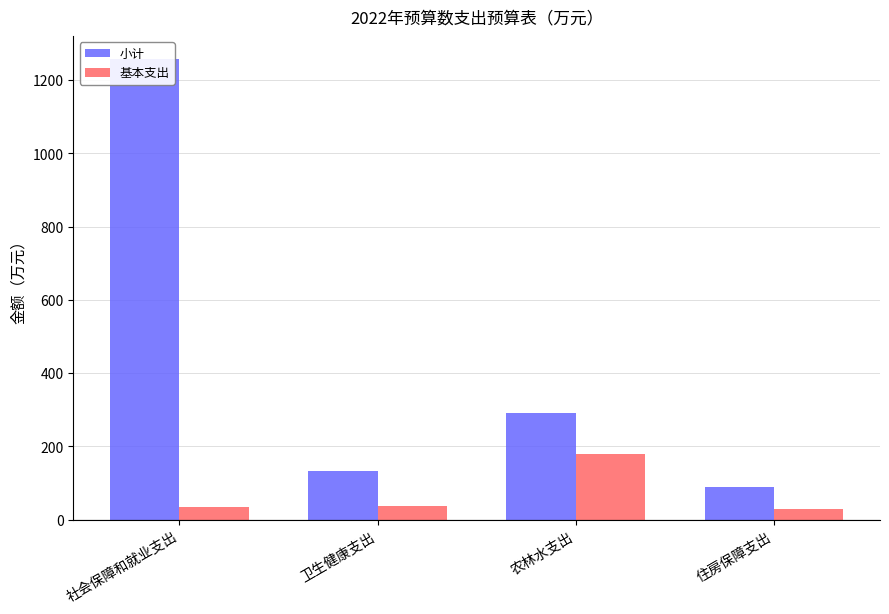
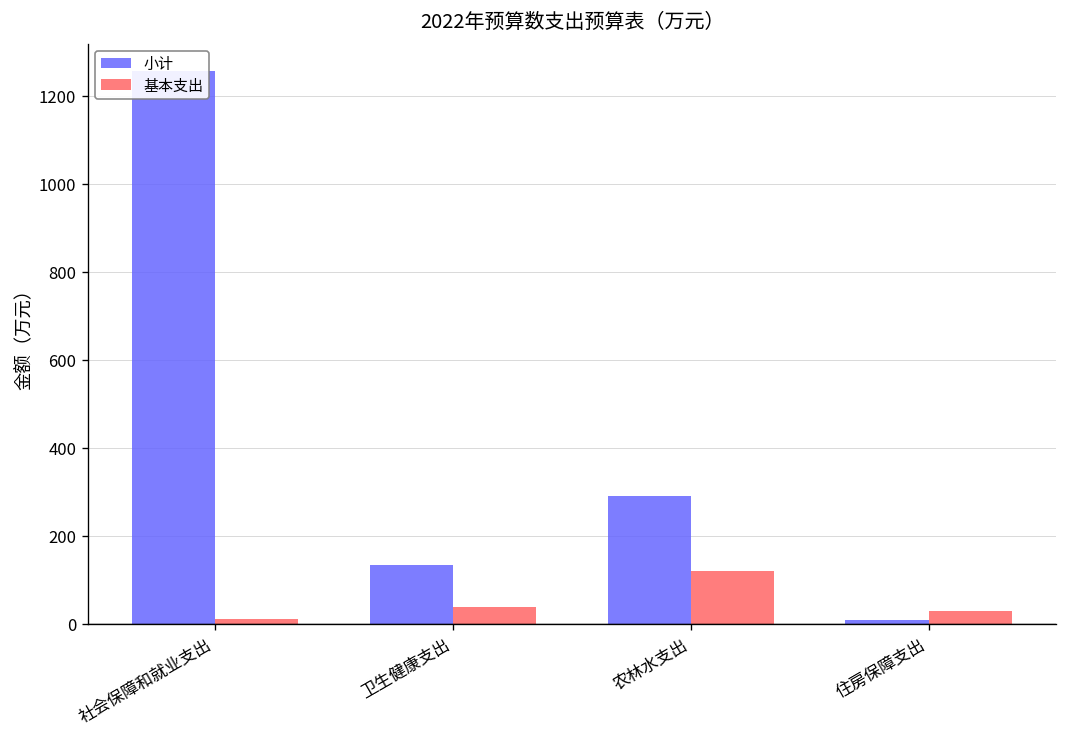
基本支出, 社会保障和就业支出: 30 -> 10
基本支出, 农林水支出: 180 -> 120
小计, 住房保障支出: 90 -> 10
